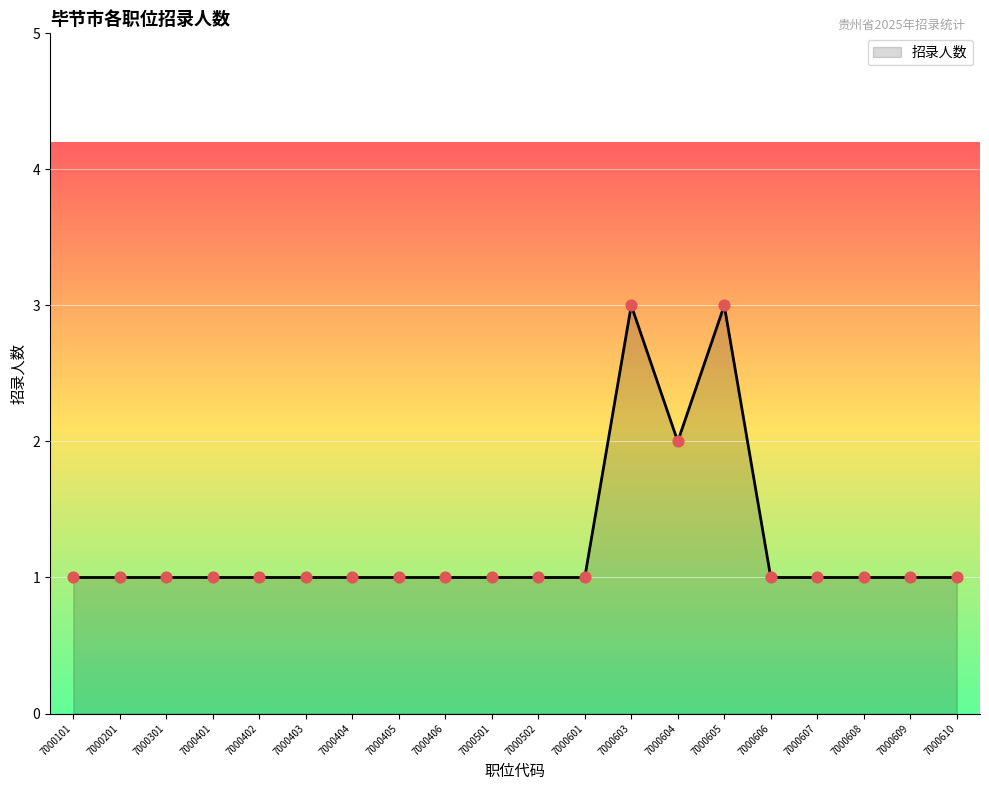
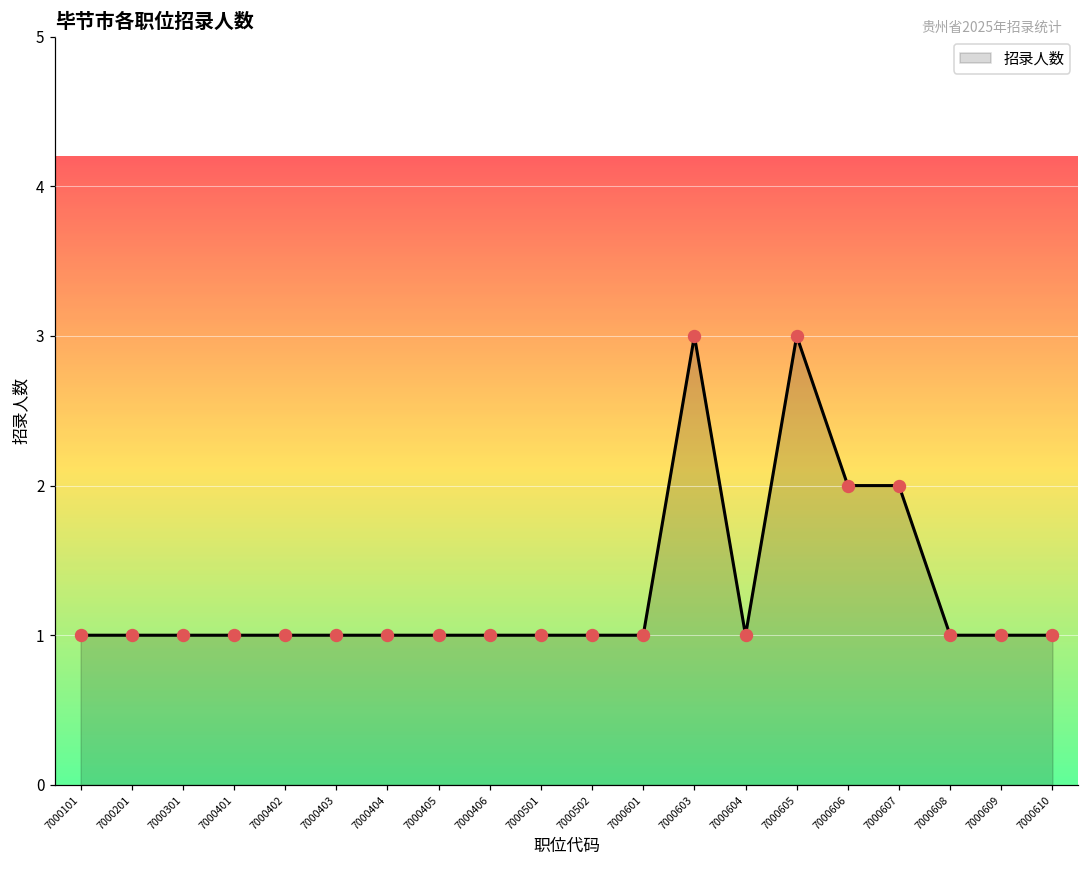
7000604: 2 -> 1
7000606: 1 -> 2
7000607: 1 -> 2
